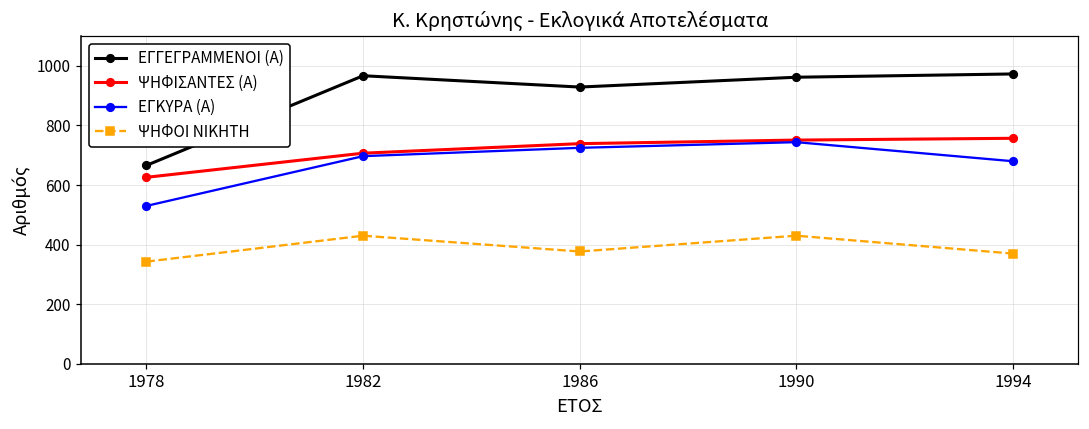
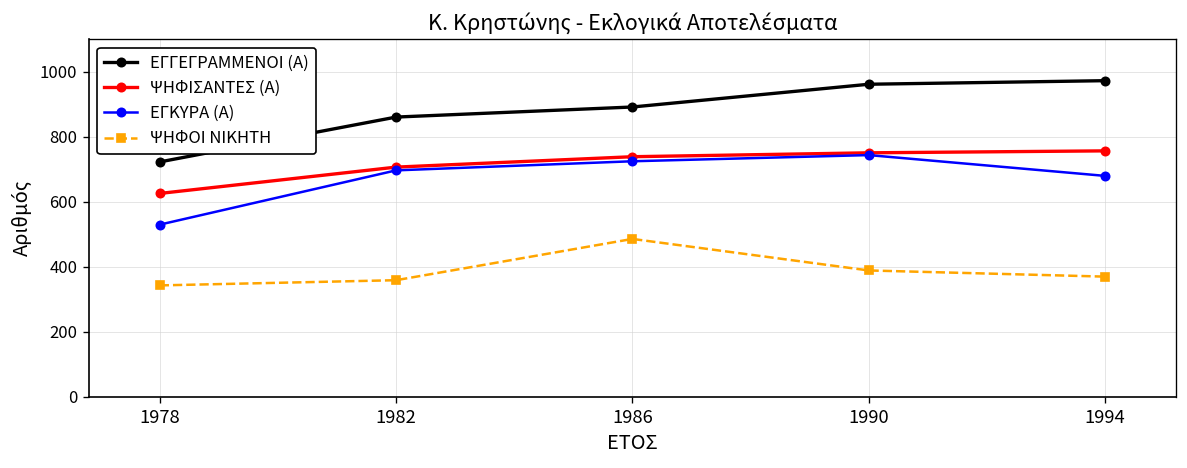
ΕΓΓΕΓΡΑΜΜΕΝΟΙ (Α), 1978: 670 -> 720
ΕΓΓΕΓΡΑΜΜΕΝΟΙ (Α), 1982: 970 -> 860
ΨΗΦΟΙ ΝΙΚΗΤΗ, 1982: 430 -> 360
ΕΓΓΕΓΡΑΜΜΕΝΟΙ (Α), 1986: 930 -> 890
ΨΗΦΟΙ ΝΙΚΗΤΗ, 1986: 380 -> 490
ΨΗΦΟΙ ΝΙΚΗΤΗ, 1990: 430 -> 390
